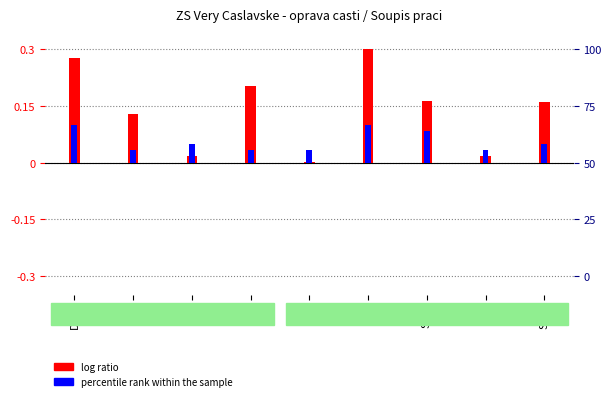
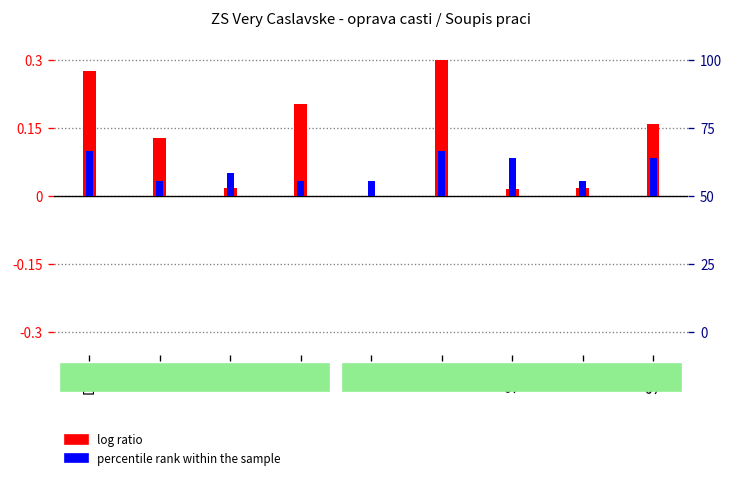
log ratio, StrS: 0.16 -> 0.02
percentile rank within the sample, StrD: 0.05 -> 0.08
